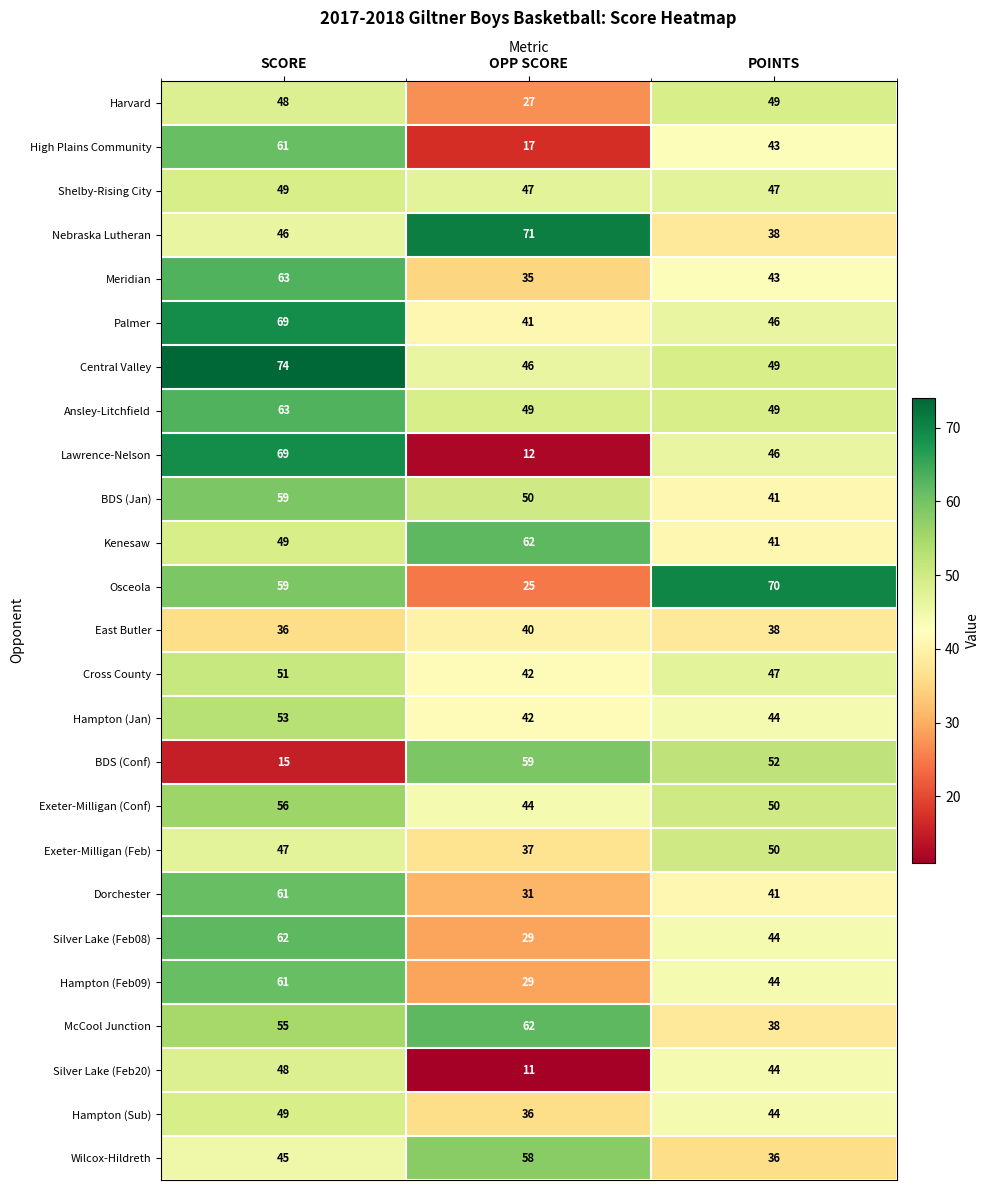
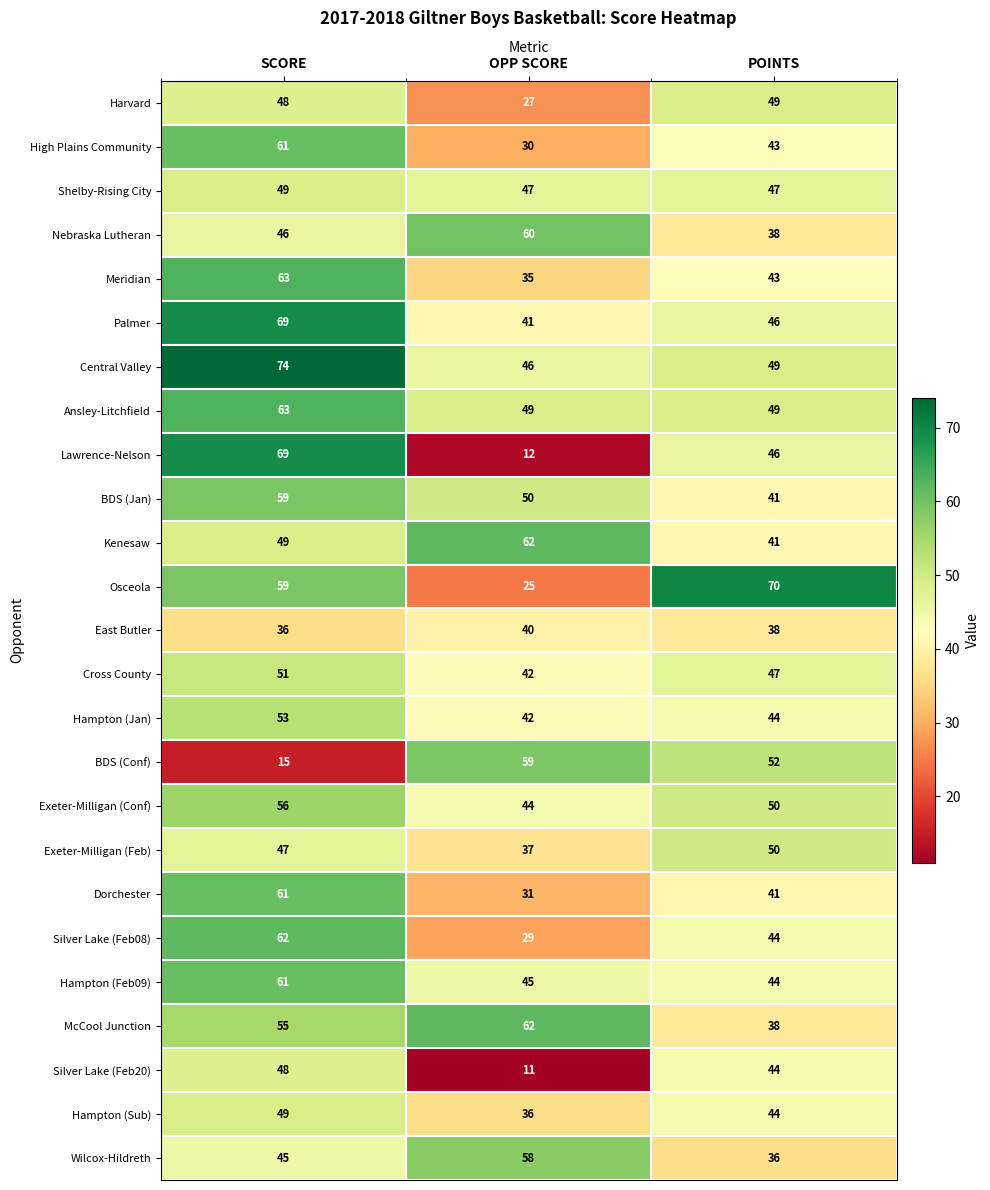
High Plains Community, OPP SCORE: 17 -> 30
Nebraska Lutheran, OPP SCORE: 71 -> 60
Hampton (Feb09), OPP SCORE: 29 -> 45
